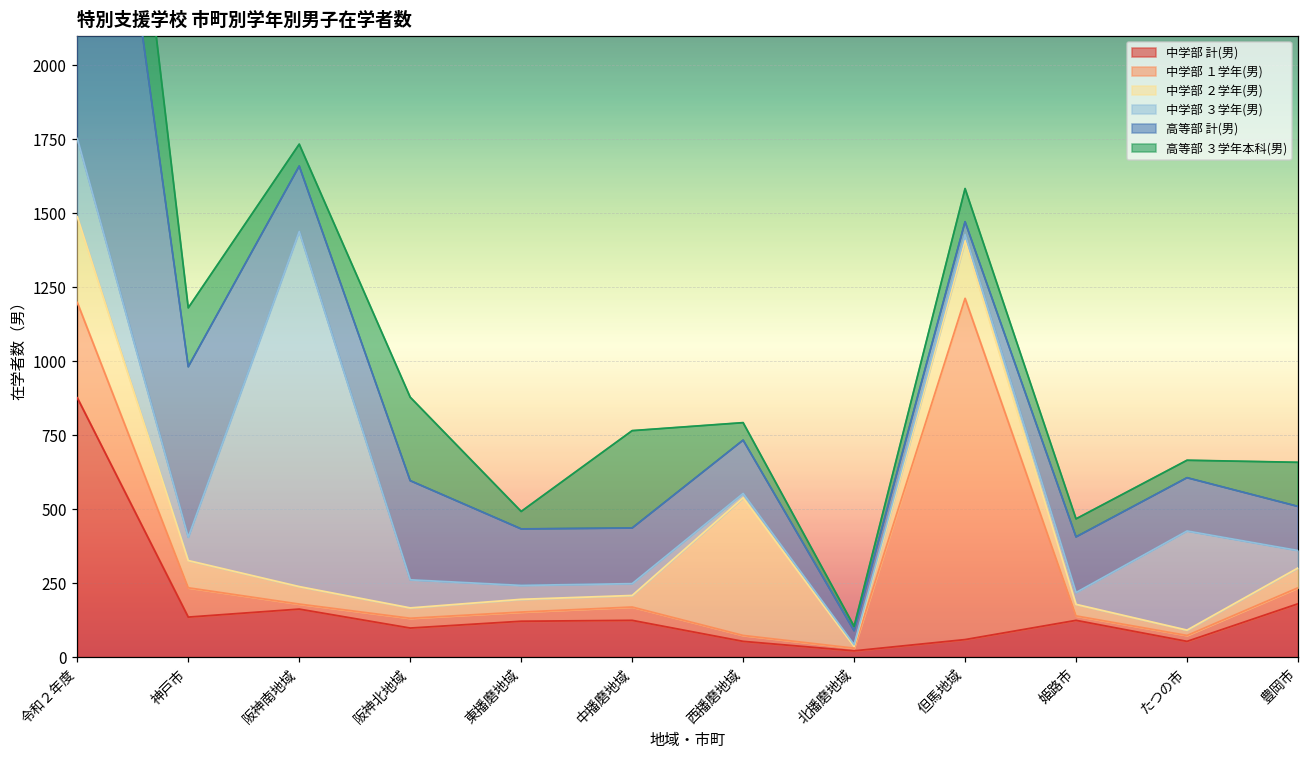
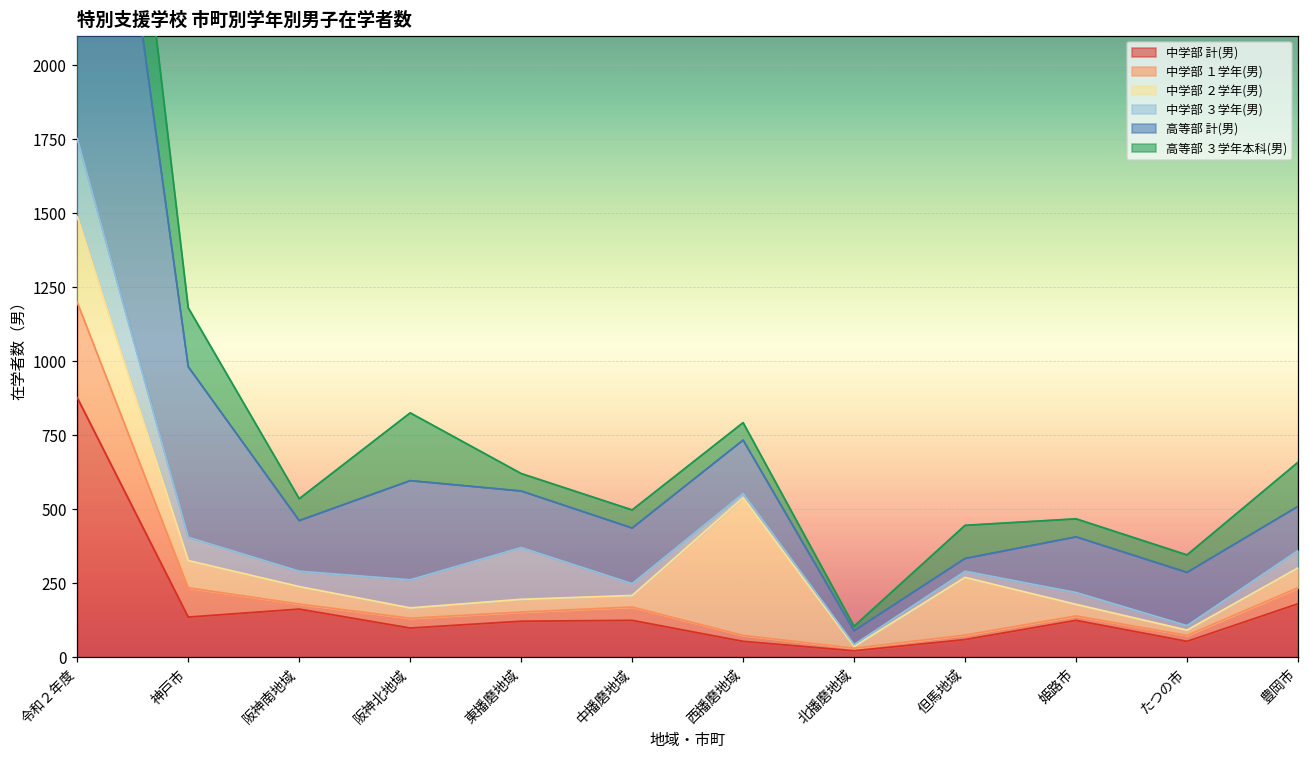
中学部 ３学年(男), 阪神南地域: 1200 -> 50
高等部 計(男), 阪神南地域: 220 -> 170
高等部 ３学年本科(男), 阪神北地域: 280 -> 230
中学部 ３学年(男), 東播磨地域: 50 -> 180
高等部 ３学年本科(男), 中播磨地域: 330 -> 60
中学部 １学年(男), 但馬地域: 1150 -> 20
中学部 ３学年(男), たつの市: 340 -> 20
